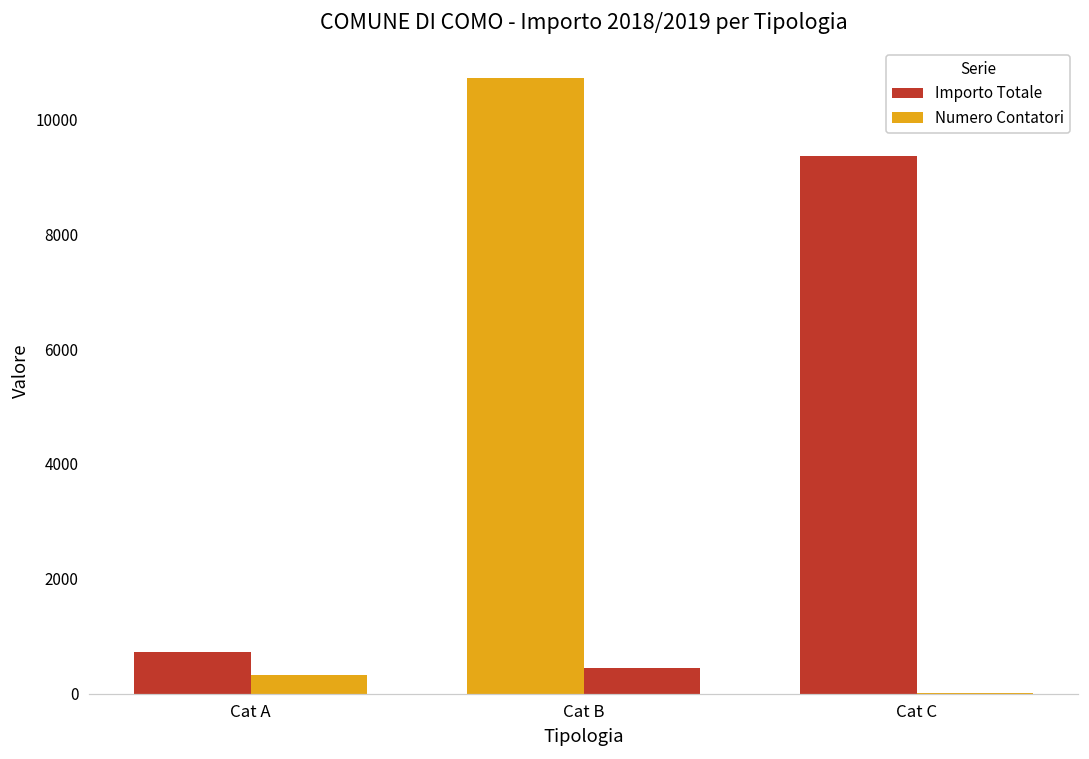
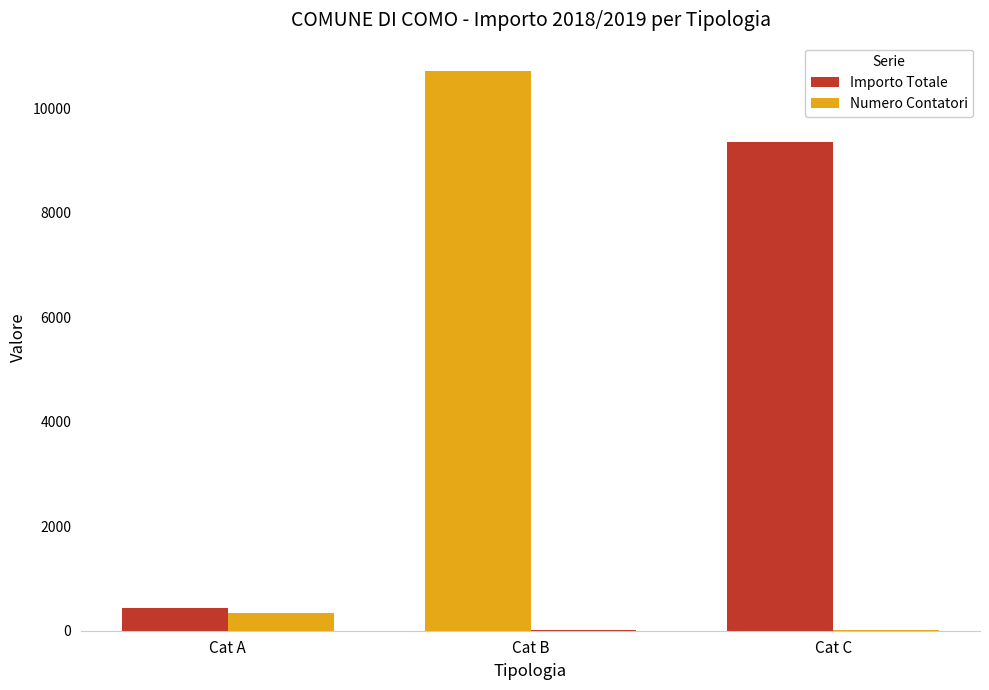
Importo Totale, Cat A: 700 -> 400
Numero Contatori, Cat B: 400 -> 0
